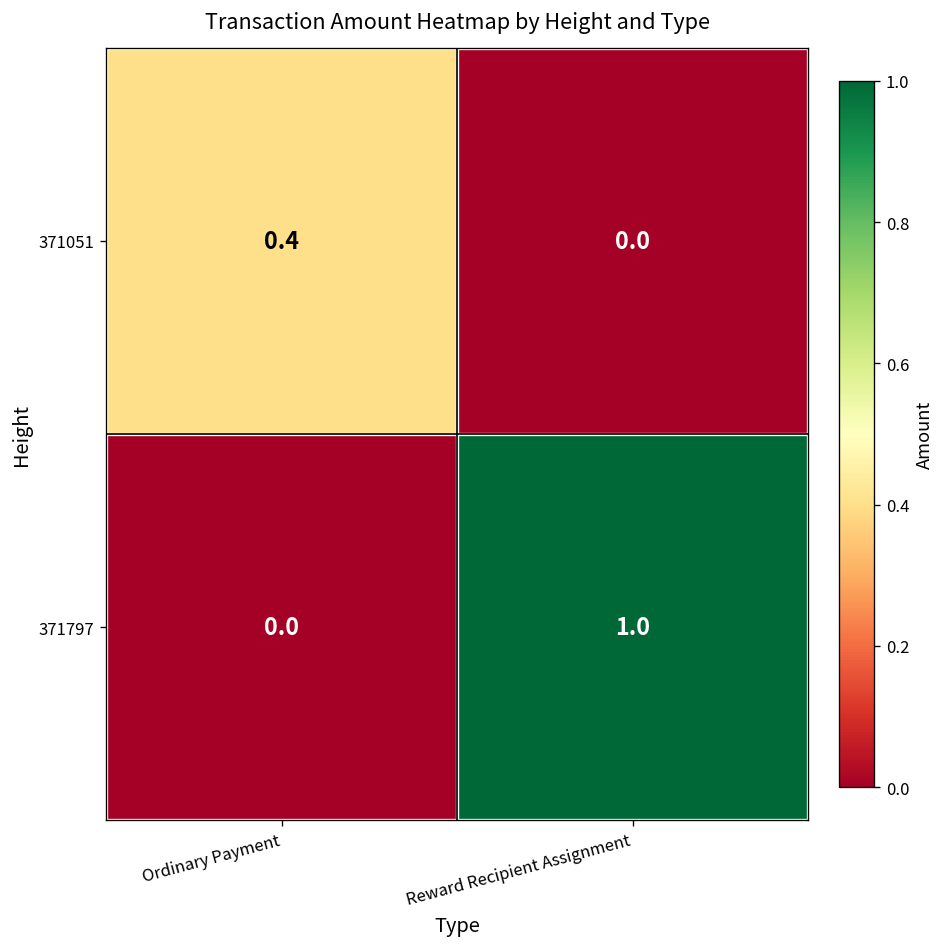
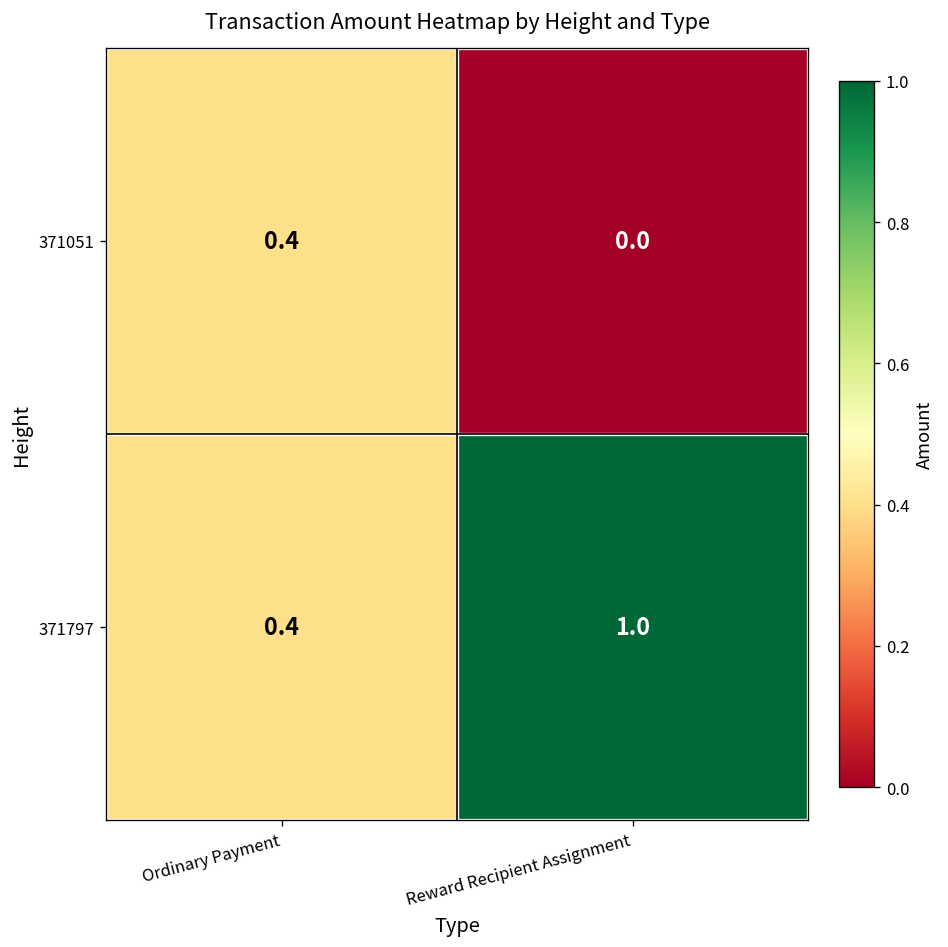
371797, Ordinary Payment: 0.0 -> 0.4
